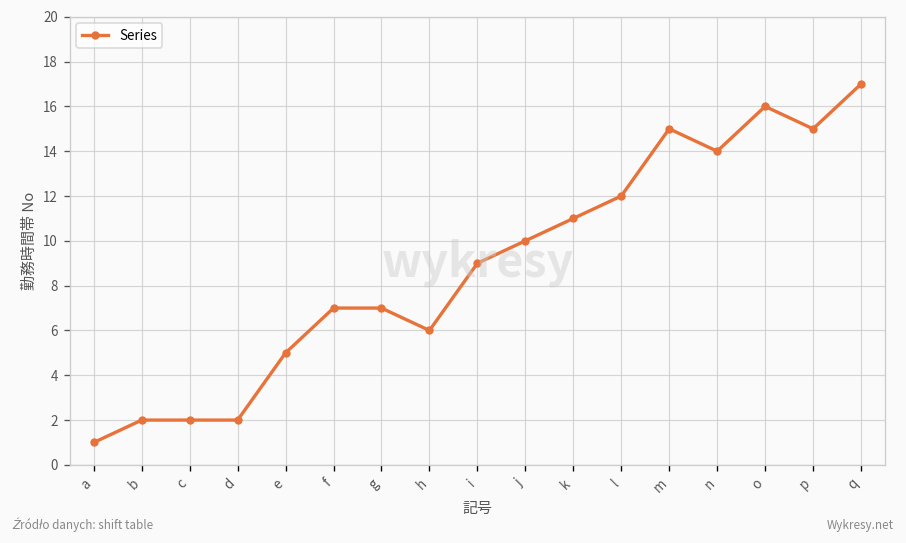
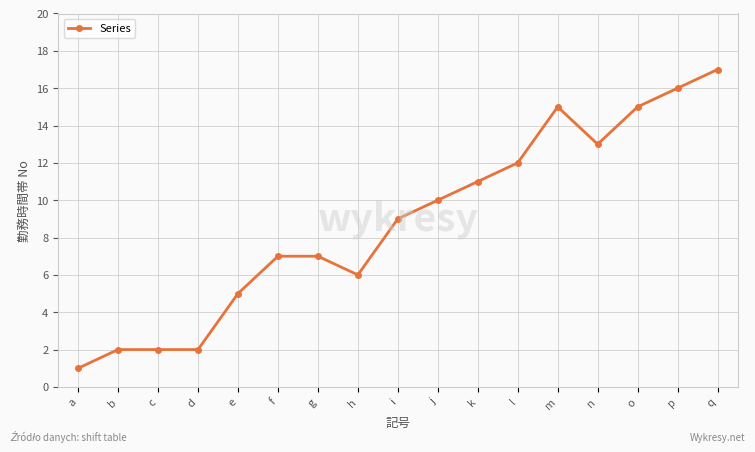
n: 14 -> 13
o: 16 -> 15
p: 15 -> 16
